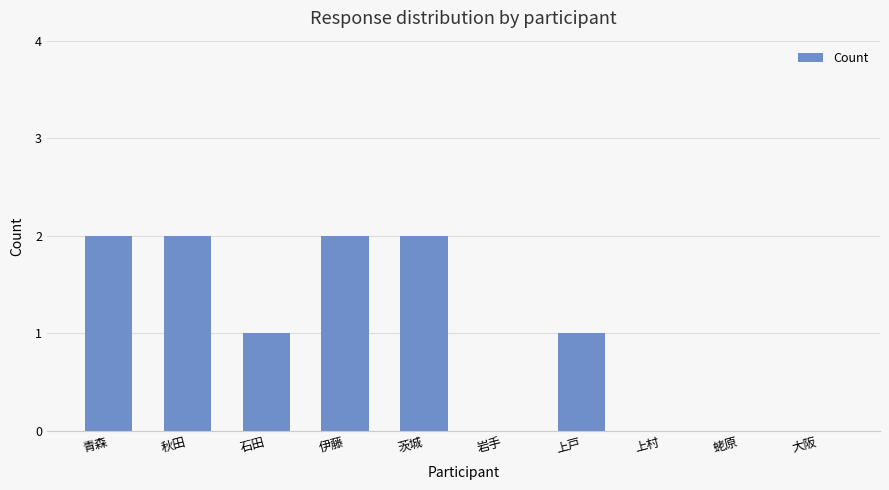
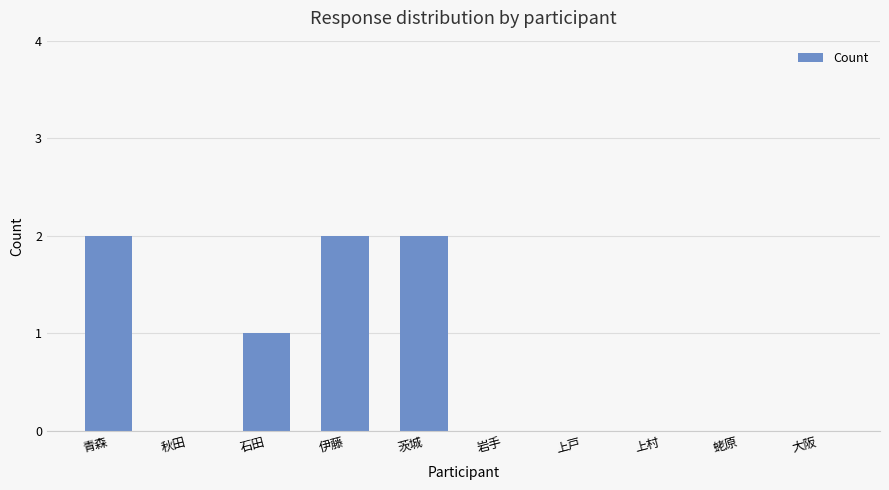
秋田: 2 -> 0
上戸: 1 -> 0
